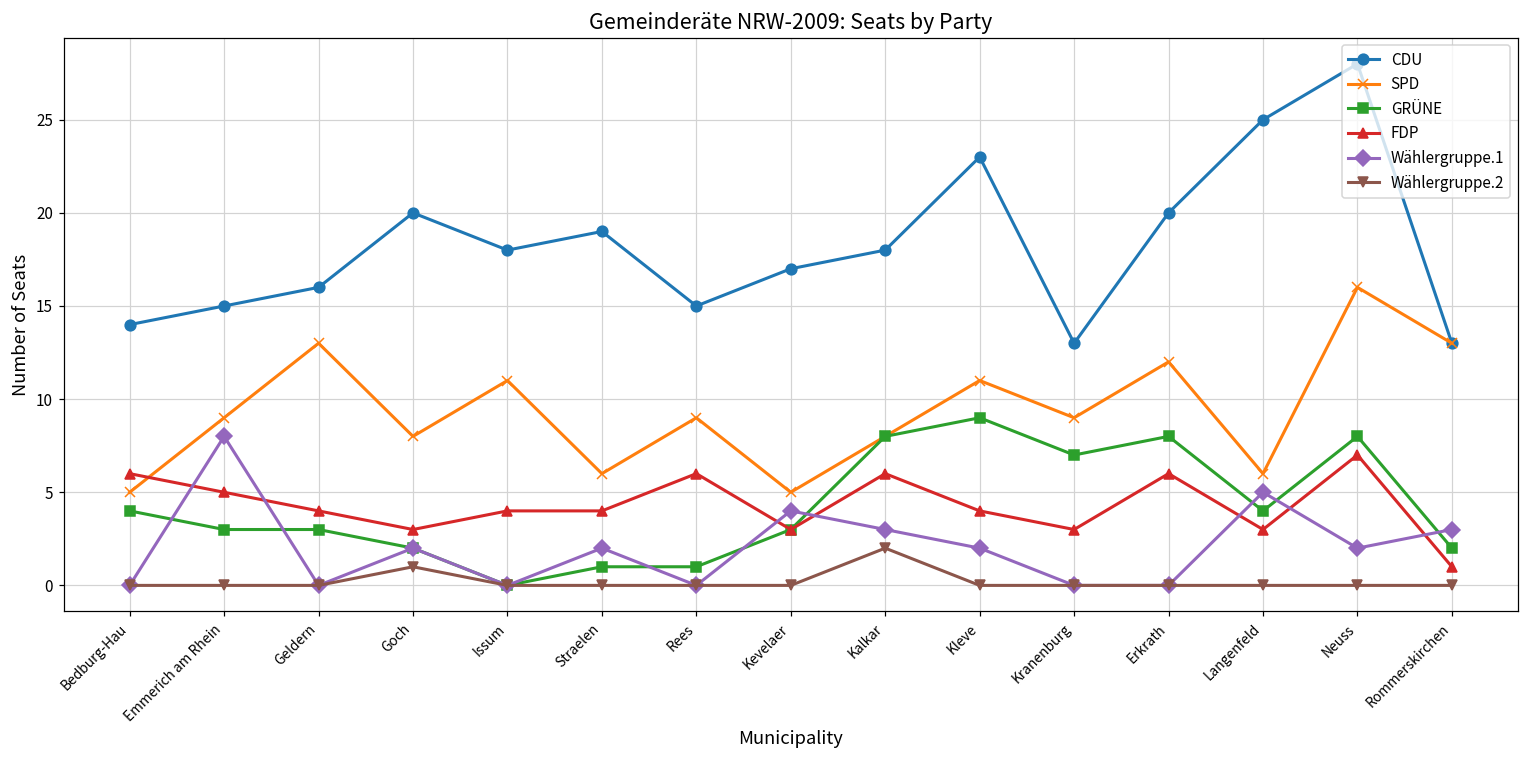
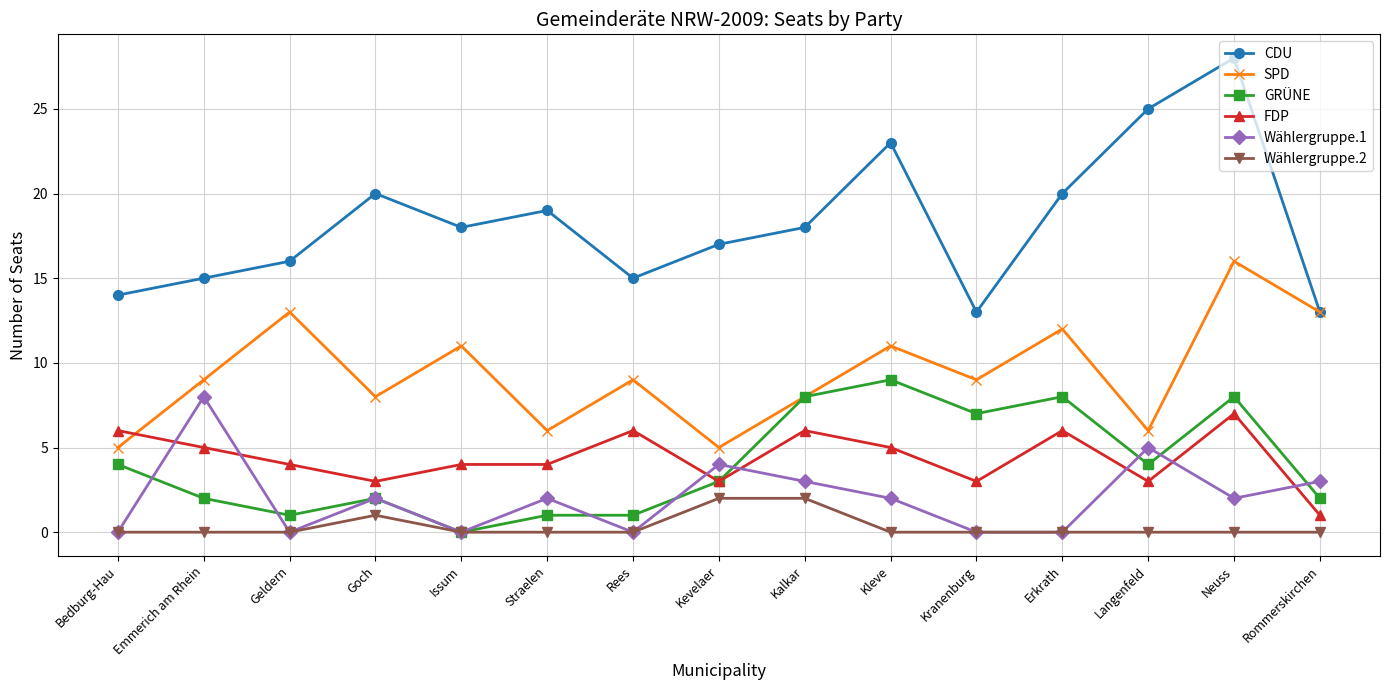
GRÜNE, Emmerich am Rhein: 3 -> 2
GRÜNE, Geldern: 3 -> 1
Wählergruppe.2, Kevelaer: 0 -> 2
FDP, Kleve: 4 -> 5
